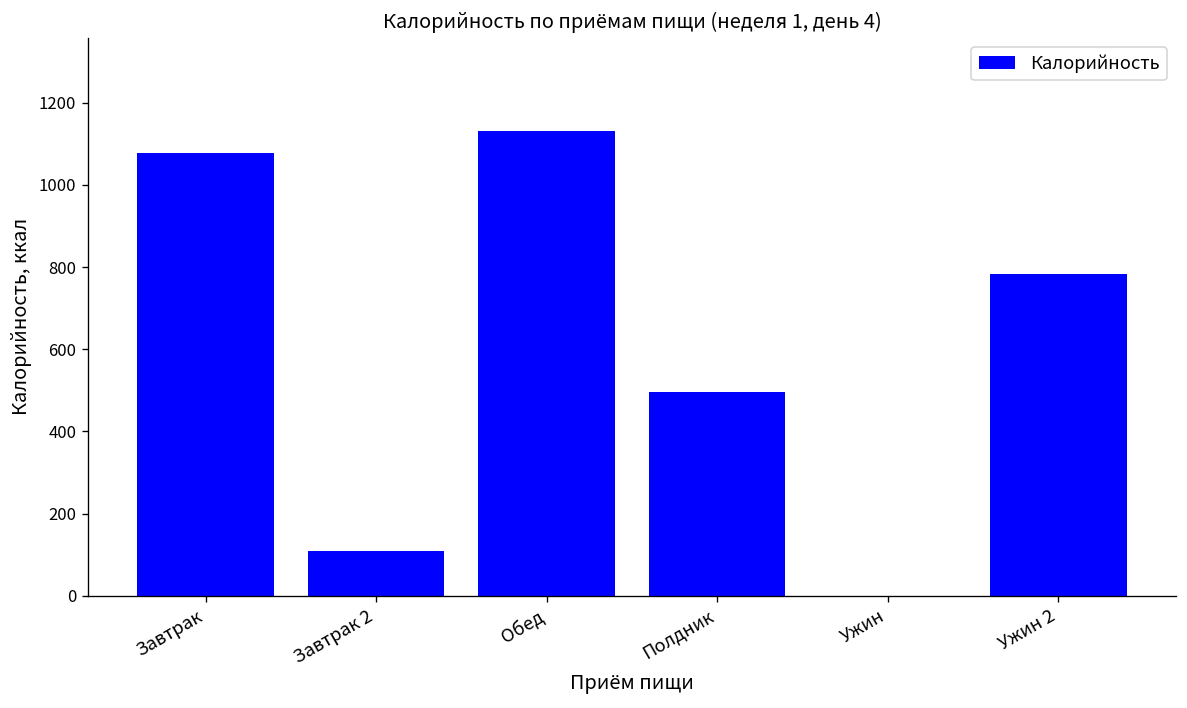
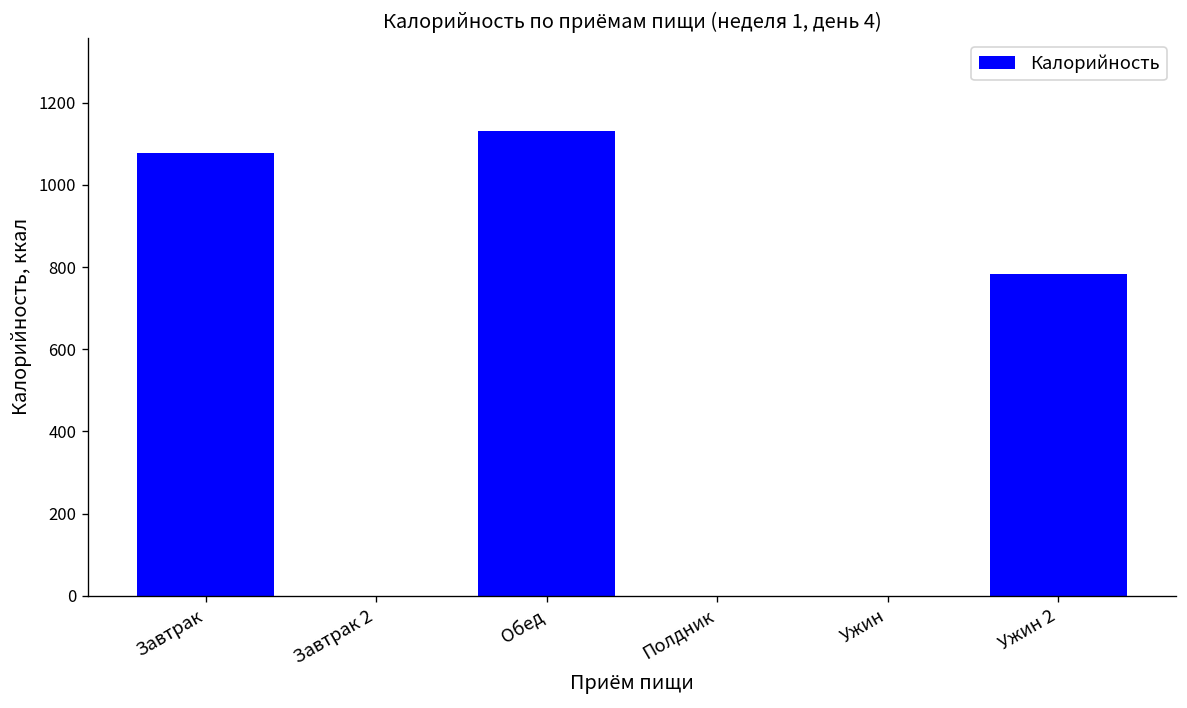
Завтрак 2: 110 -> 0
Полдник: 500 -> 0
